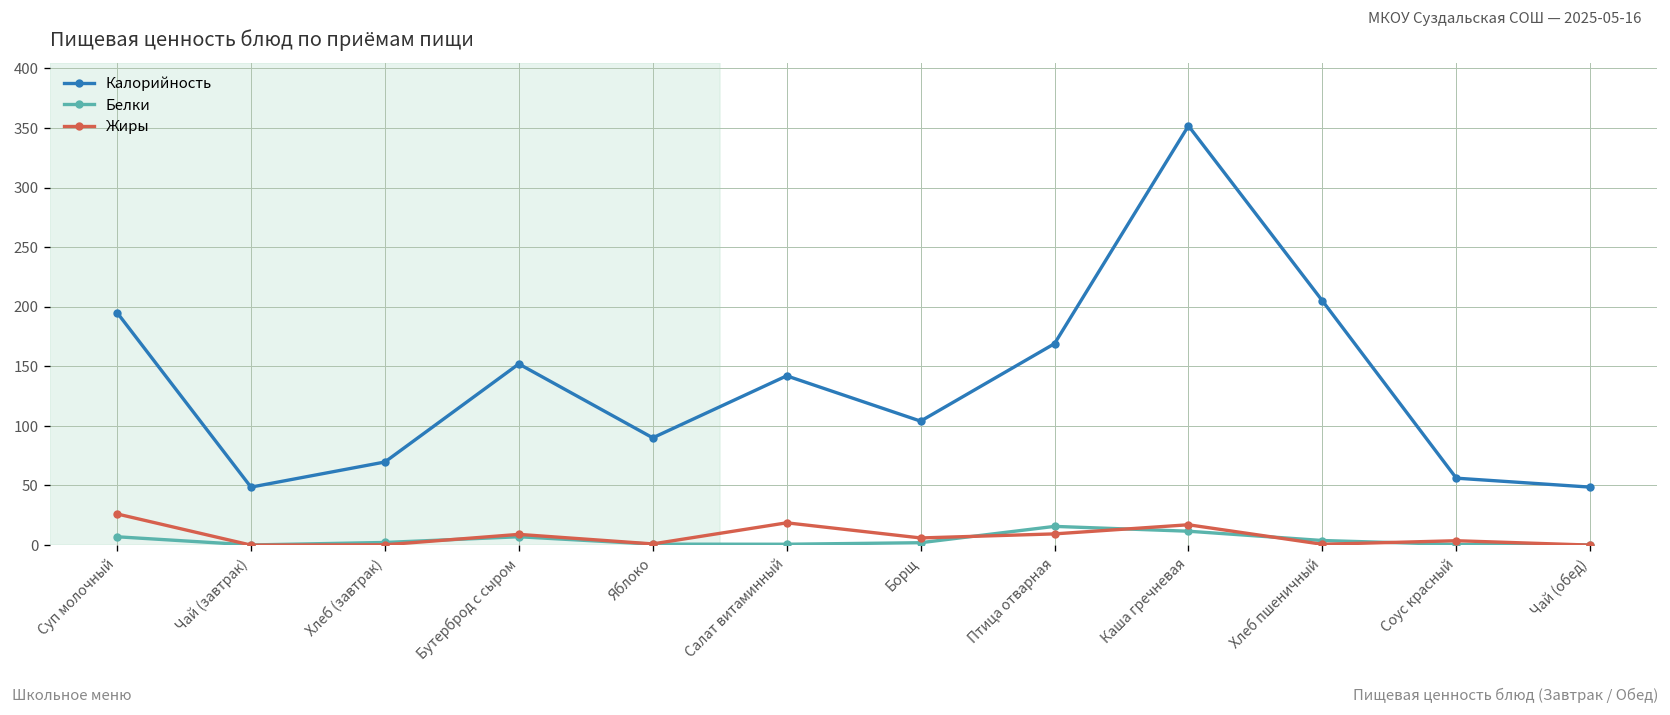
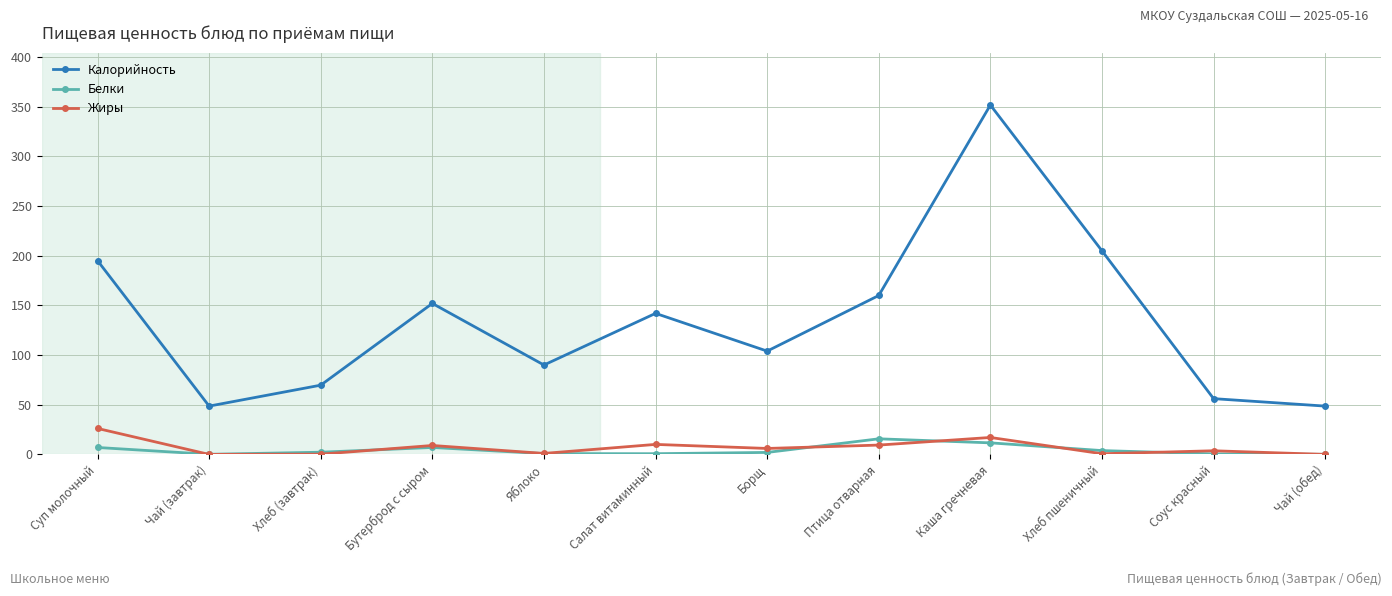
Жиры, Салат витаминный: 20 -> 10
Калорийность, Птица отварная: 170 -> 160
